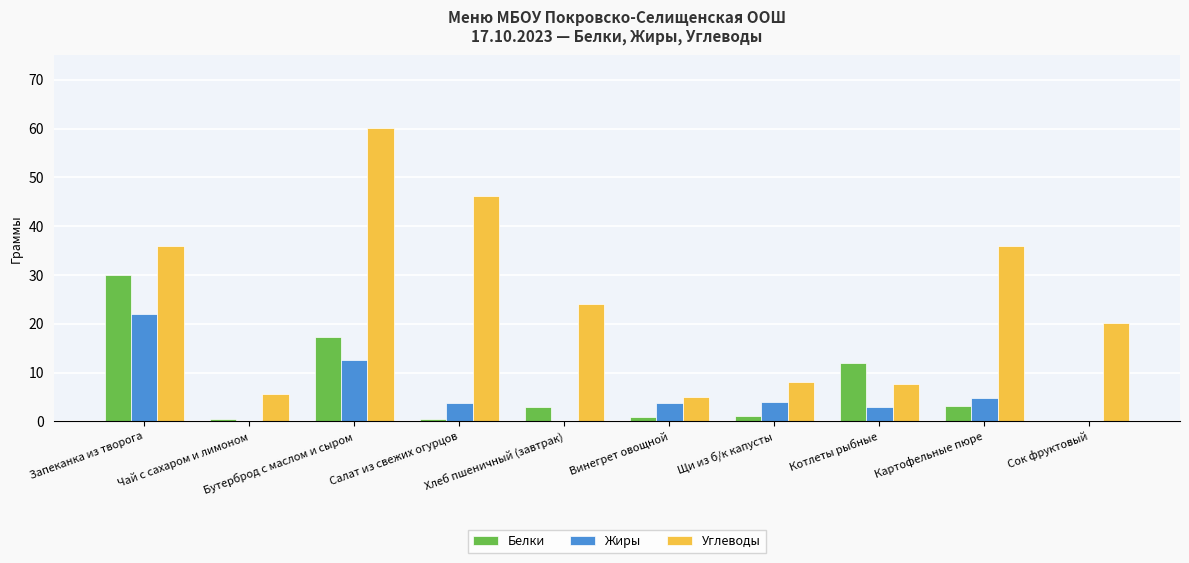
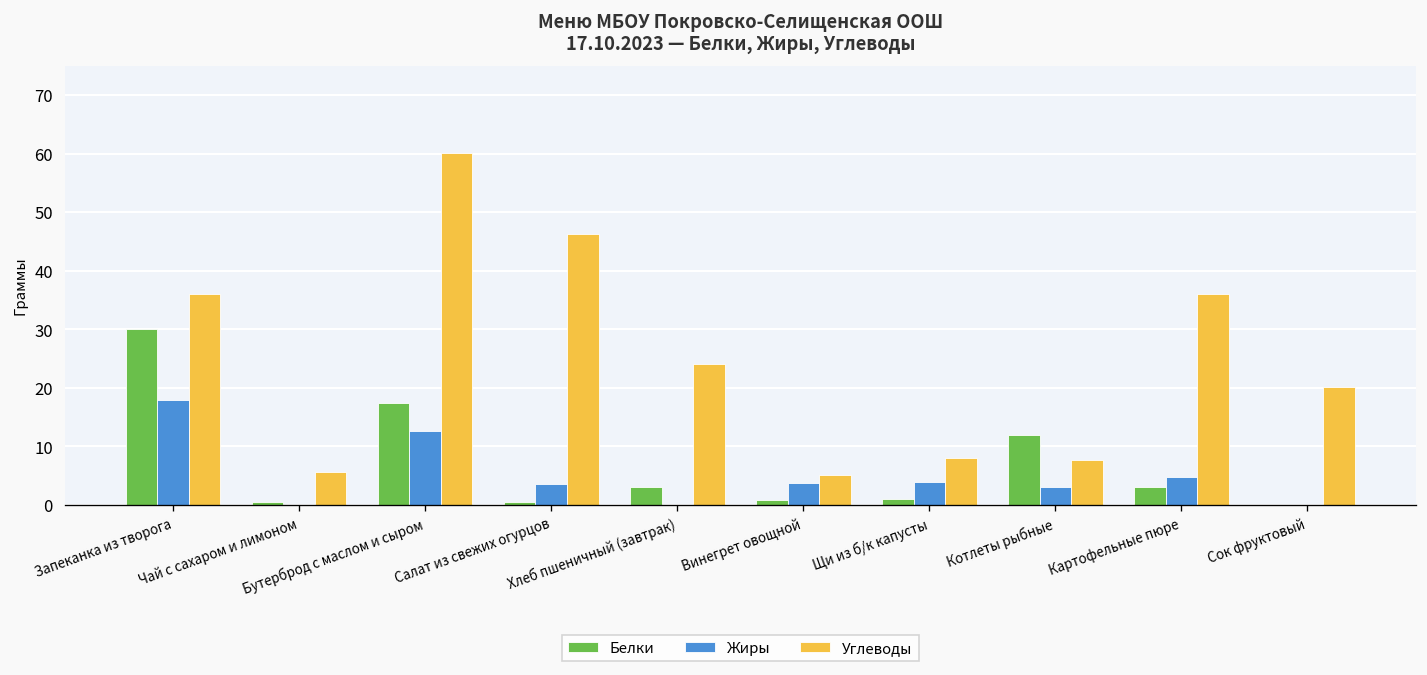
Жиры, Запеканка из творога: 22 -> 18
